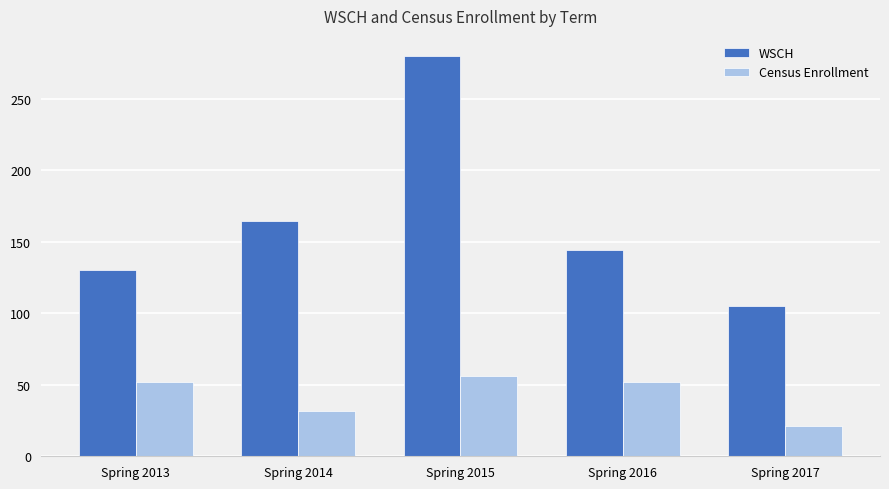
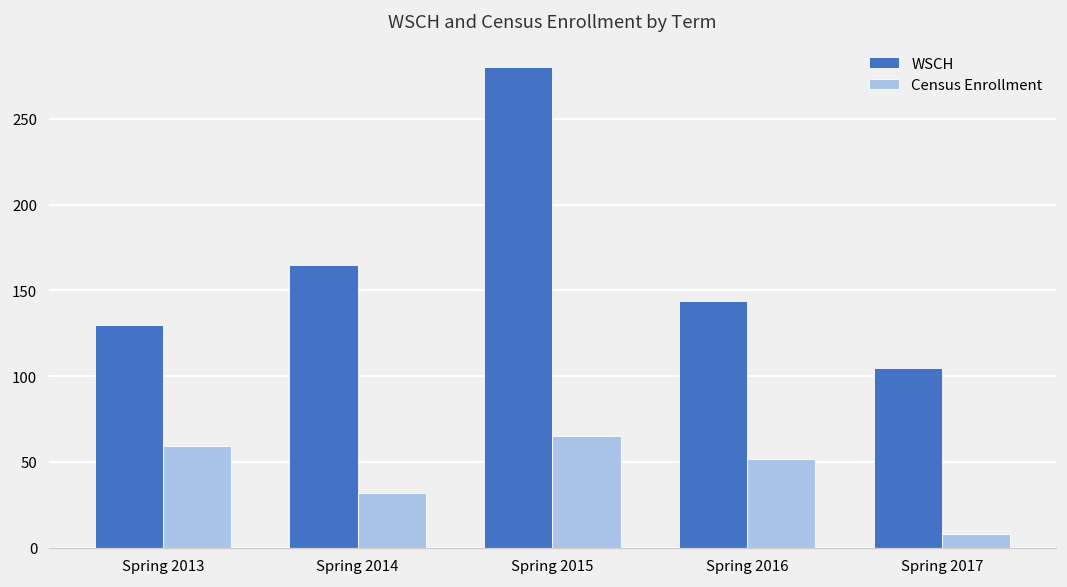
Census Enrollment, Spring 2013: 52 -> 59
Census Enrollment, Spring 2015: 56 -> 65
Census Enrollment, Spring 2017: 21 -> 8
